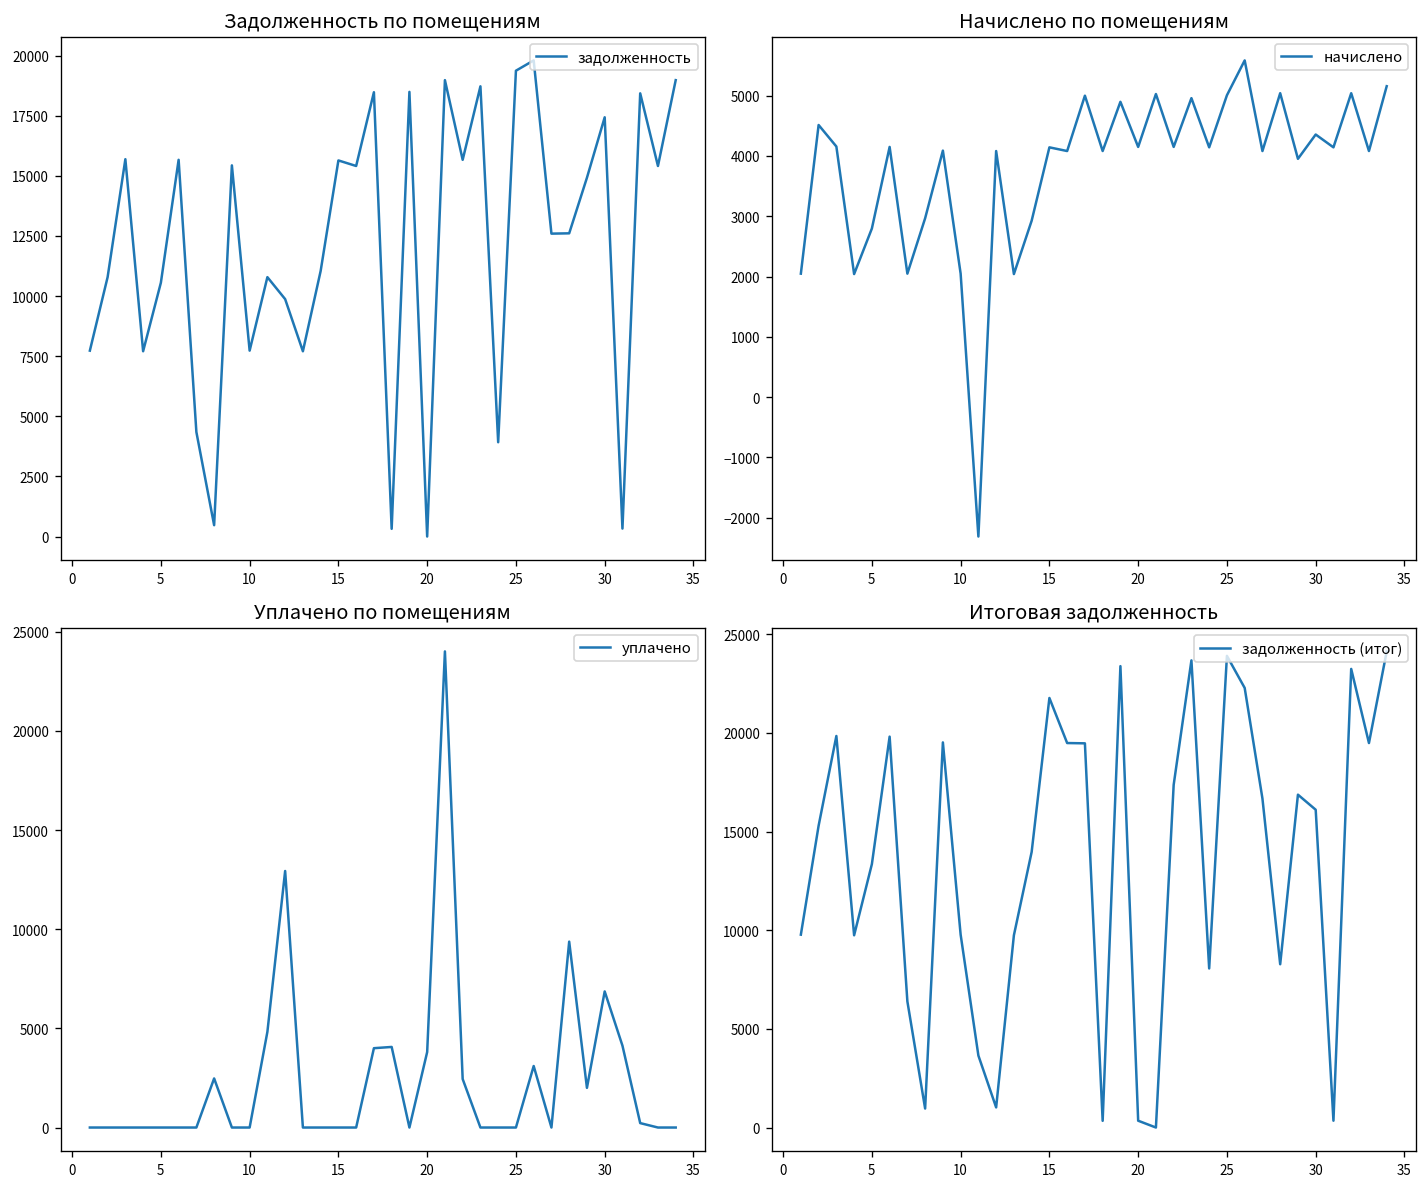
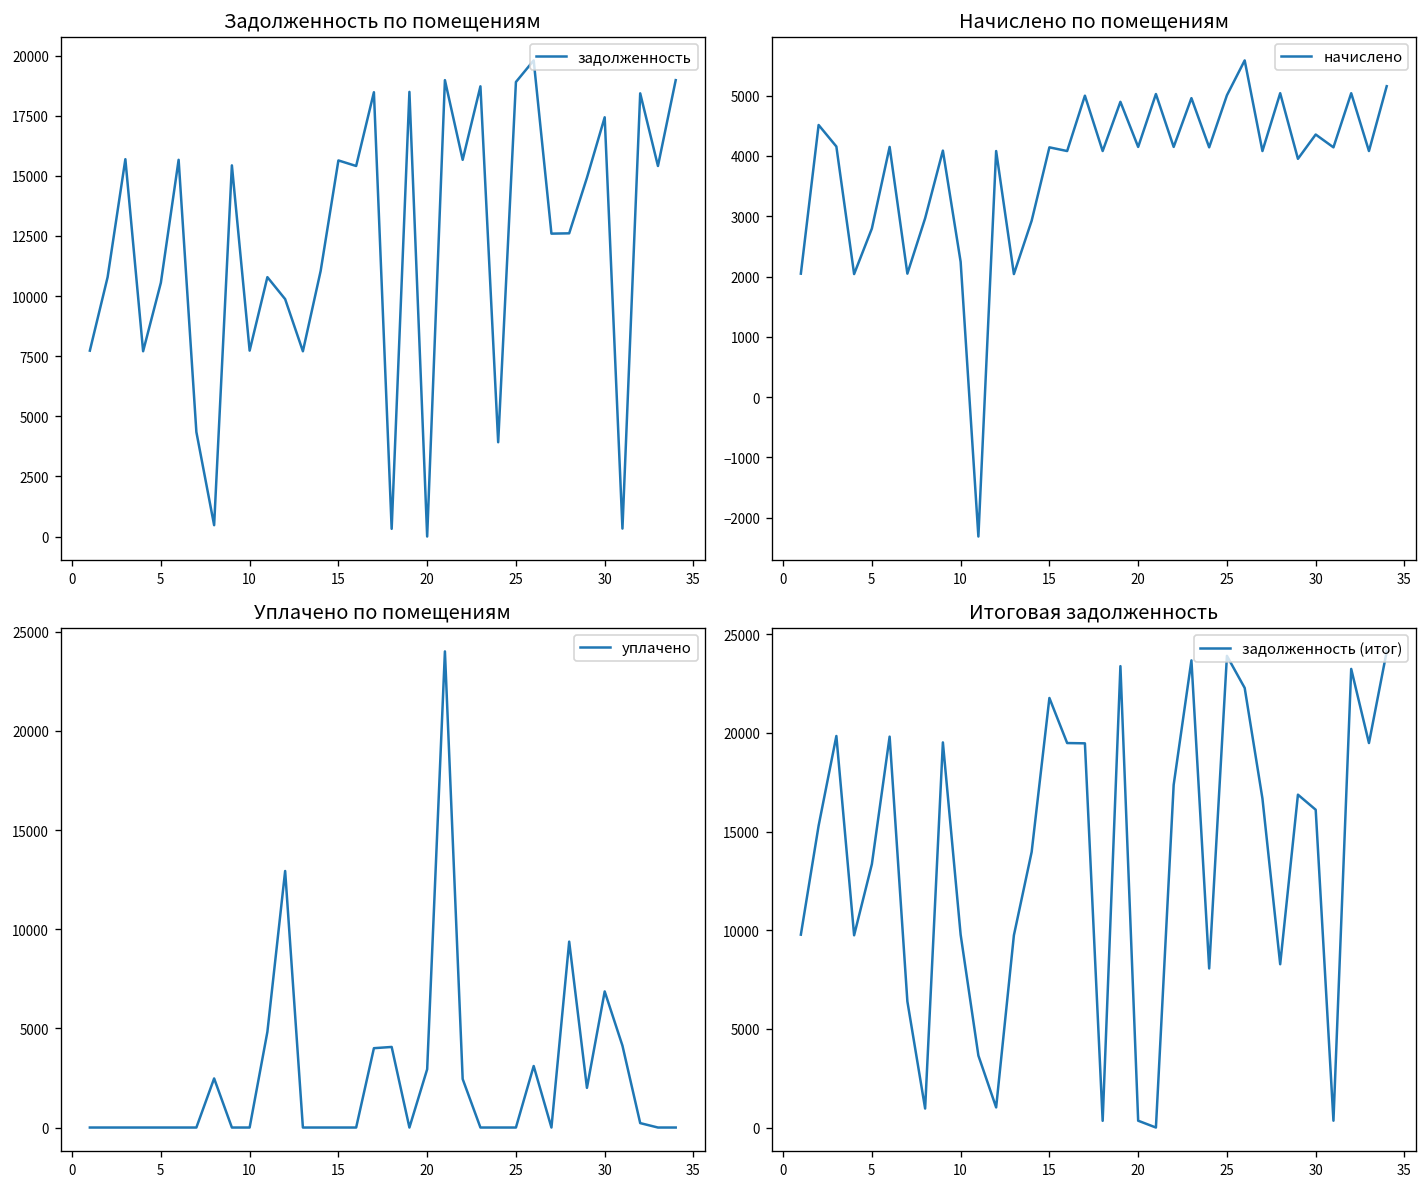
Задолженность по помещениям, 25: 19400 -> 18900
Начислено по помещениям, 10: 2000 -> 2200
Уплачено по помещениям, 20: 3800 -> 2900
